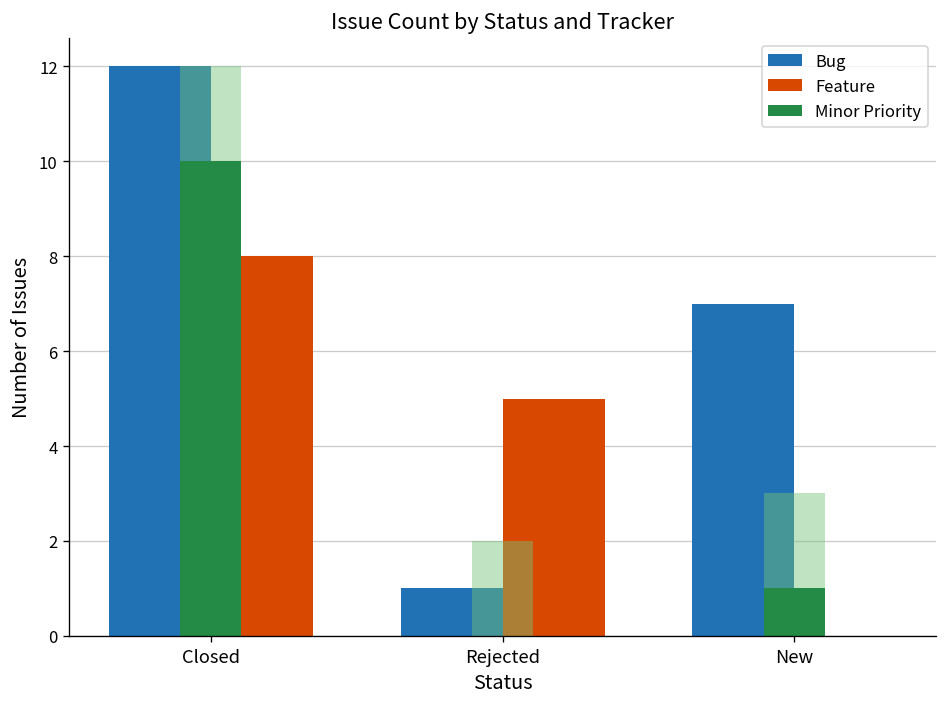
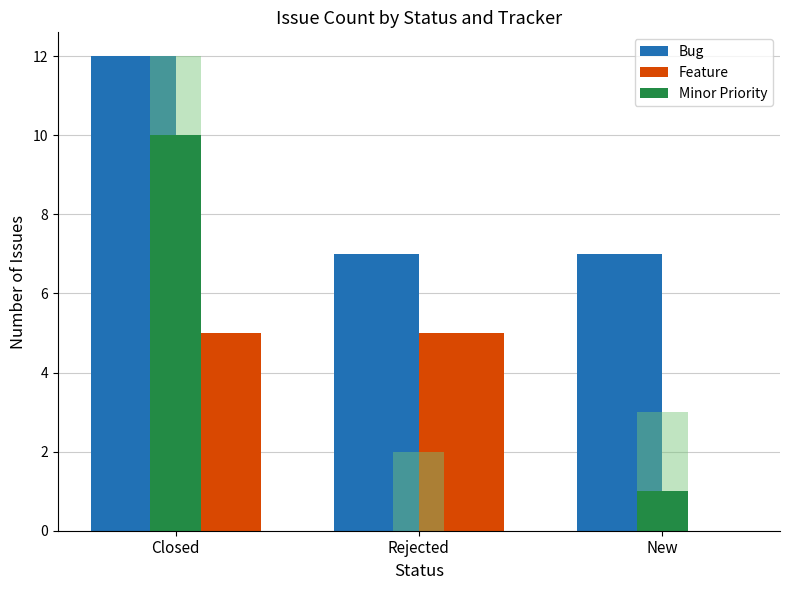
Feature, Closed: 8 -> 5
Bug, Rejected: 1 -> 7
